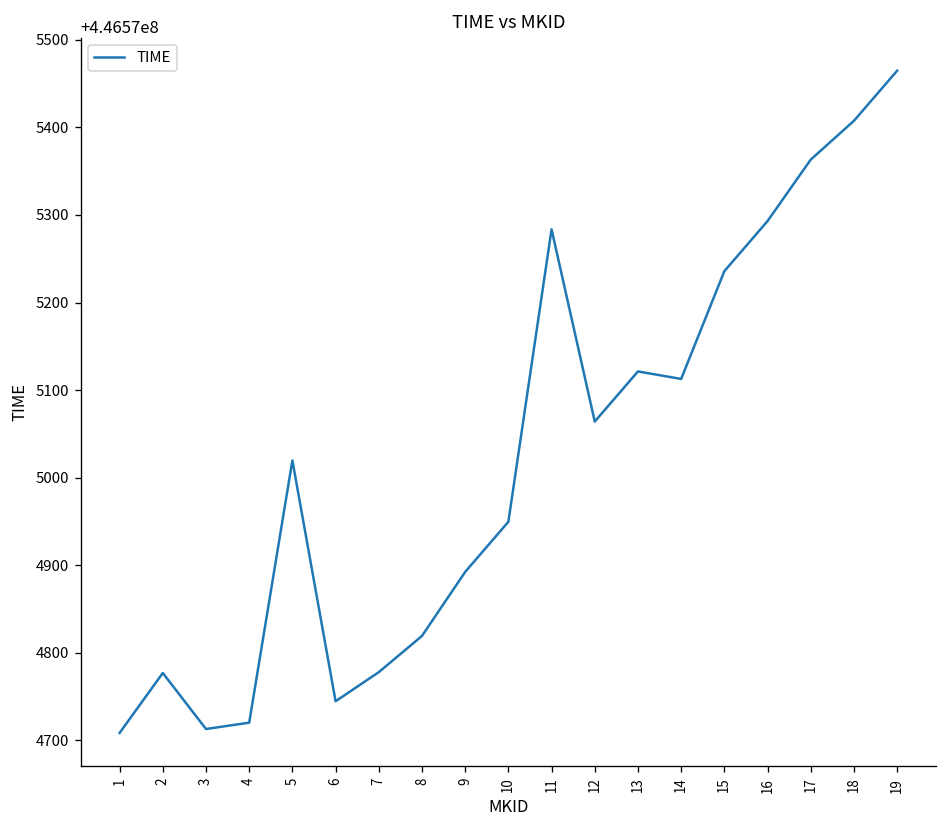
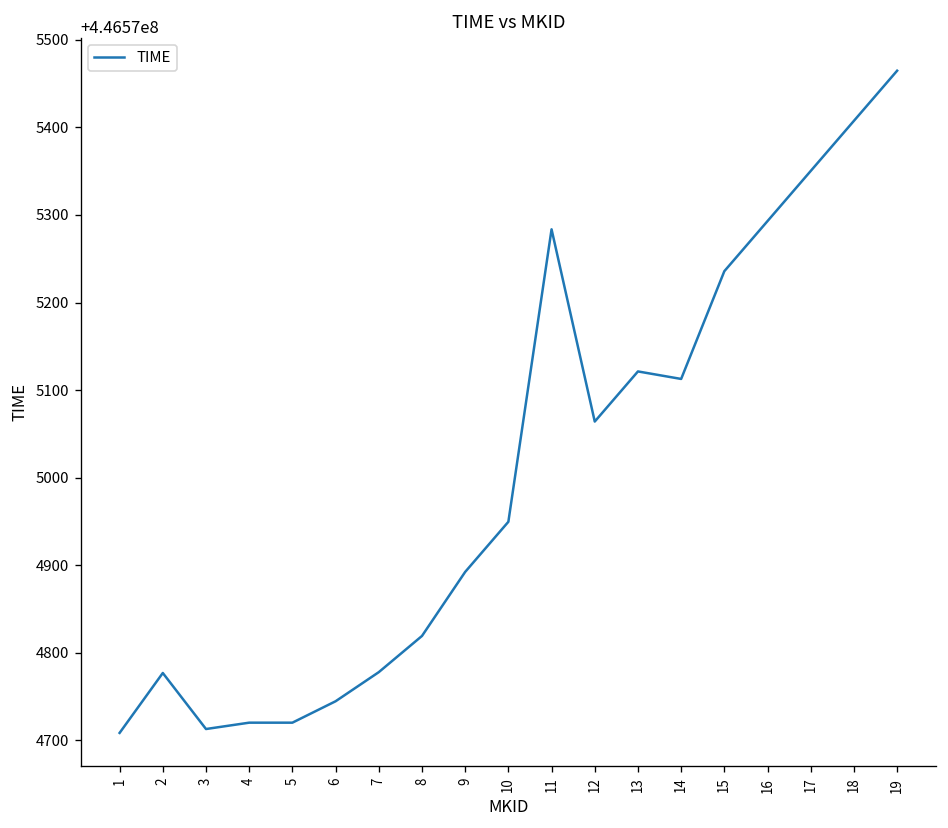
5: 446575020 -> 446574720
17: 446575360 -> 446575350
